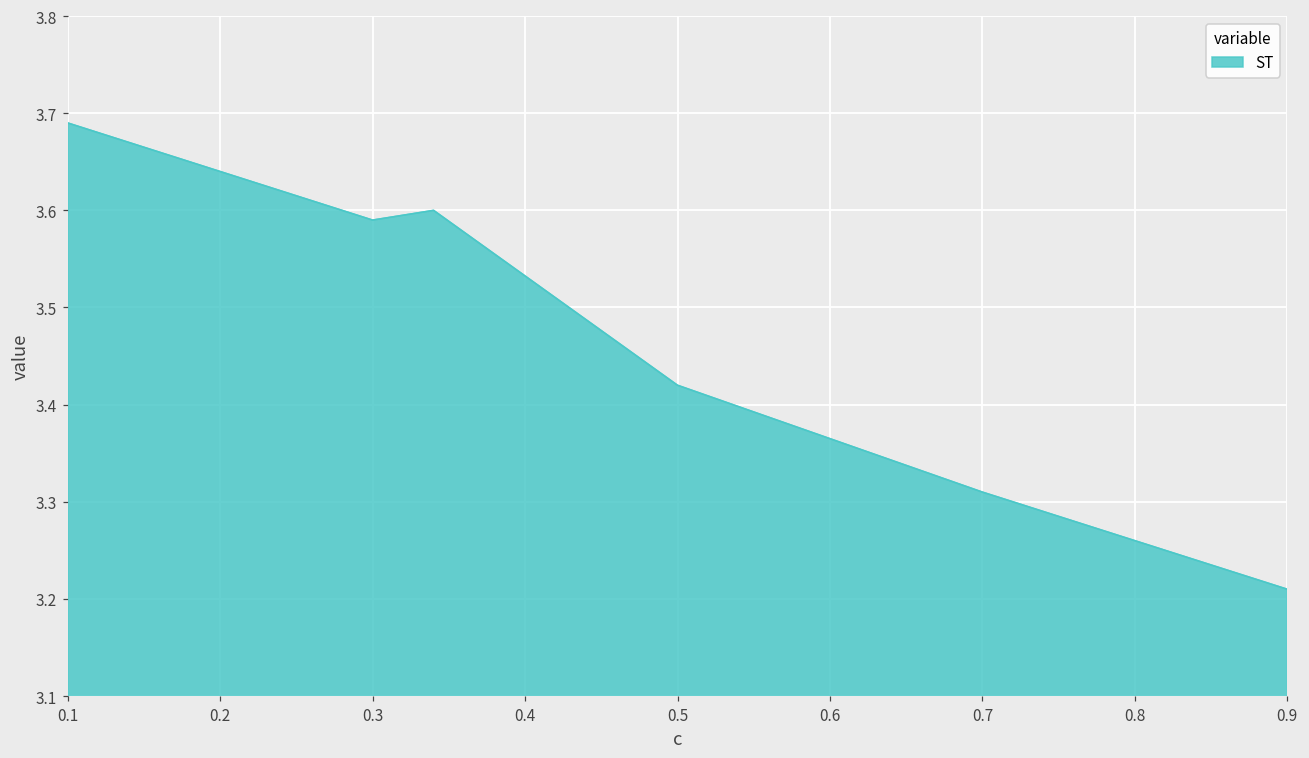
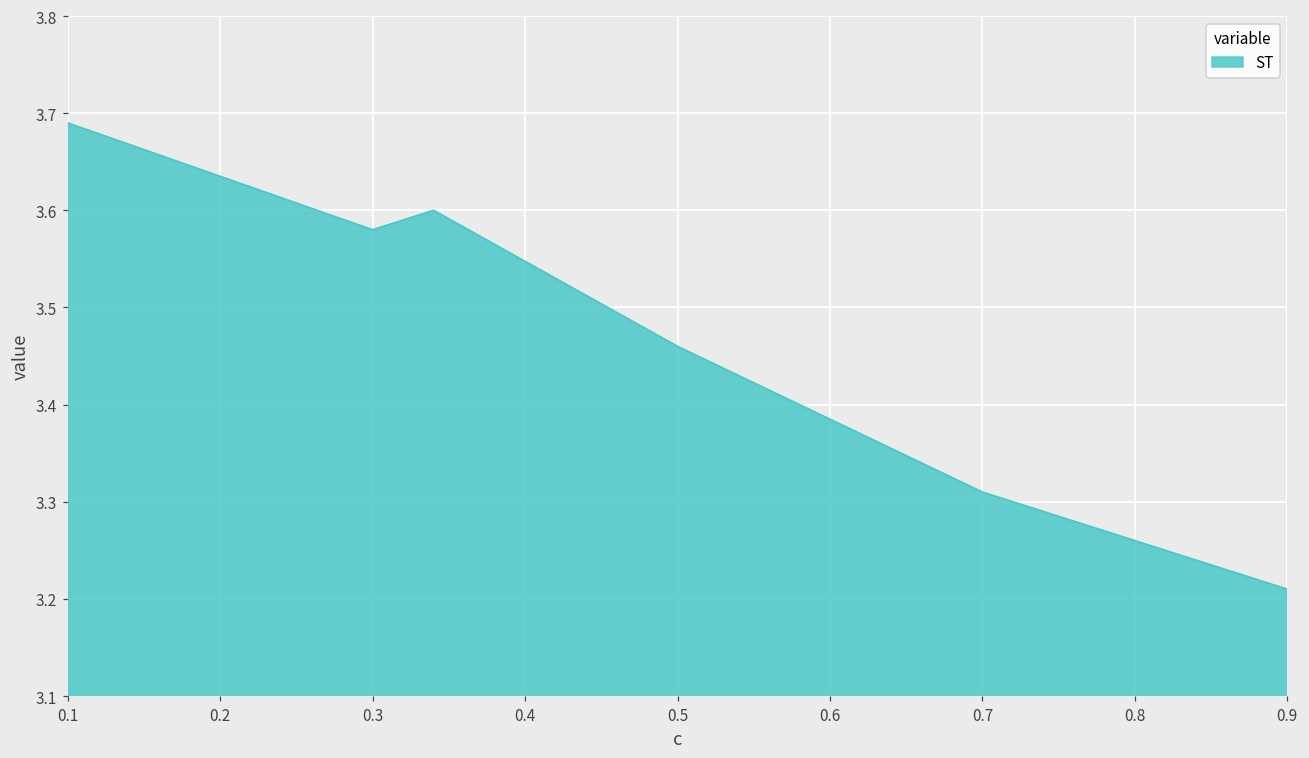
0.3: 3.59 -> 3.58
0.5: 3.42 -> 3.46
